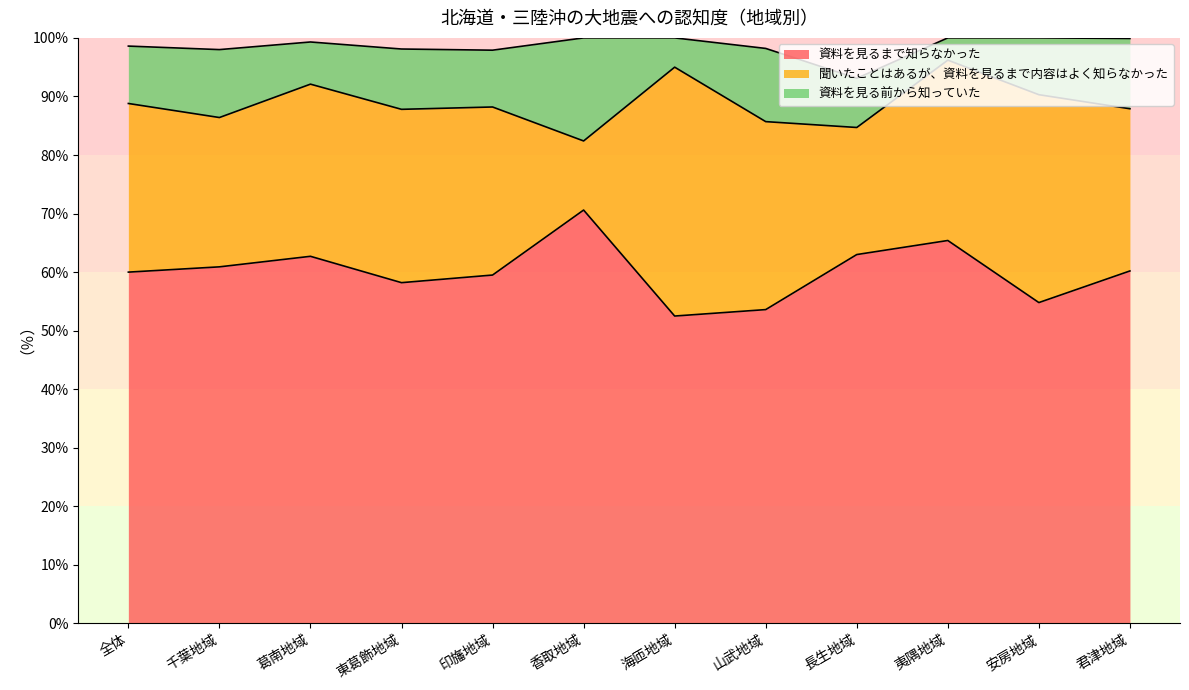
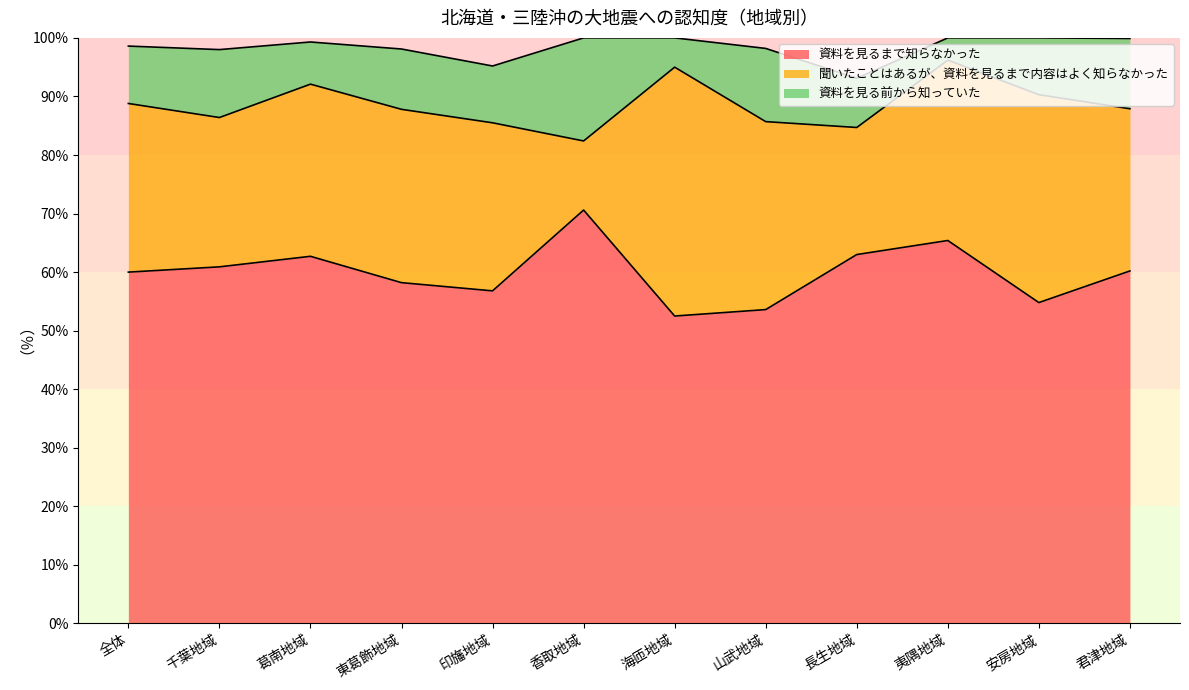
資料を見るまで知らなかった, 印旛地域: 60% -> 57%
